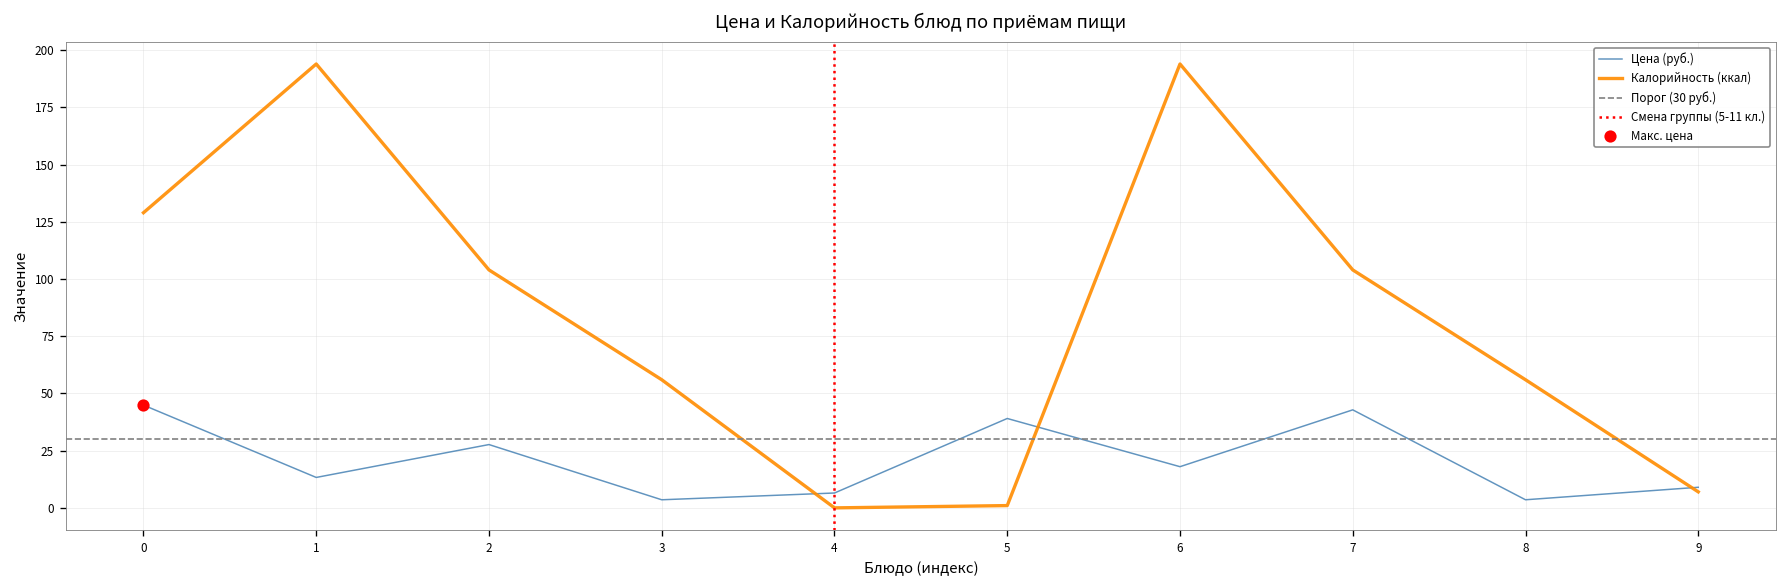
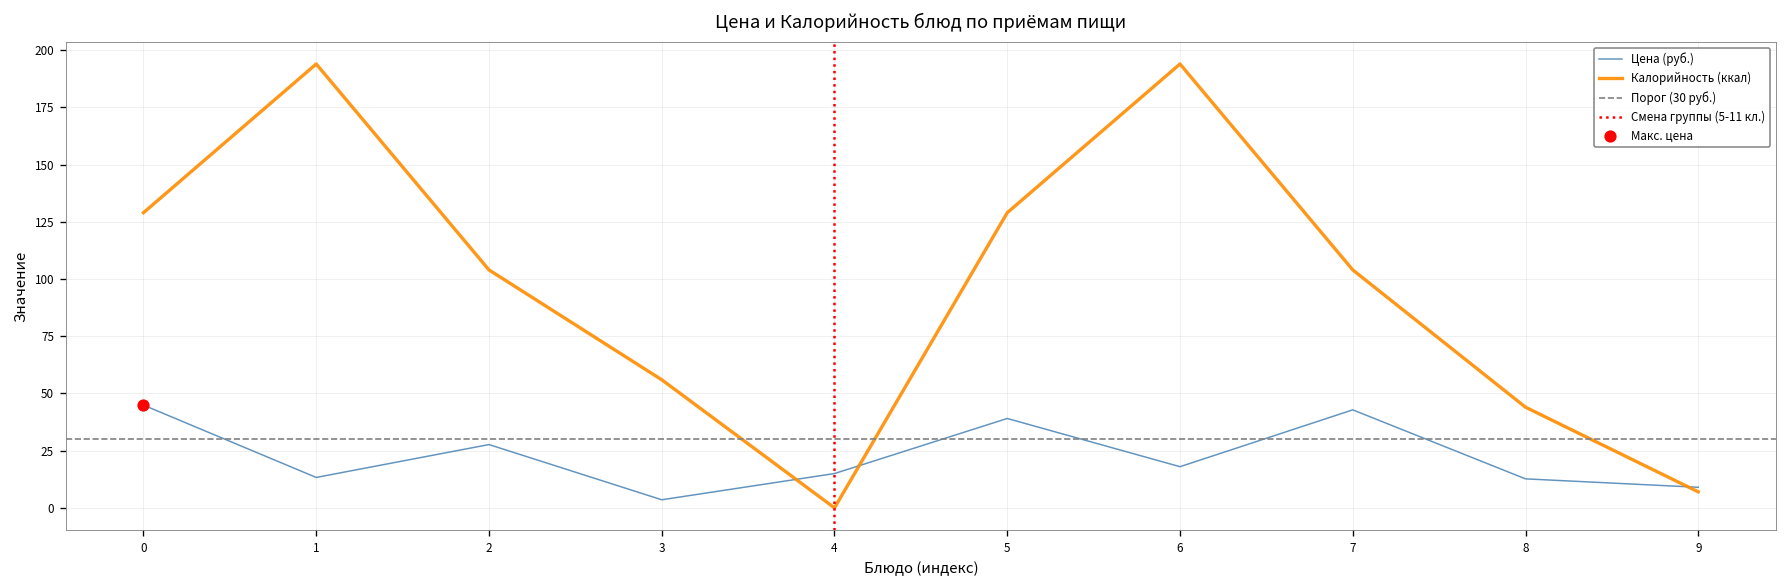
Цена (руб.), 4: 7 -> 15
Калорийность (ккал), 5: 1 -> 129
Цена (руб.), 8: 4 -> 13
Калорийность (ккал), 8: 56 -> 44
